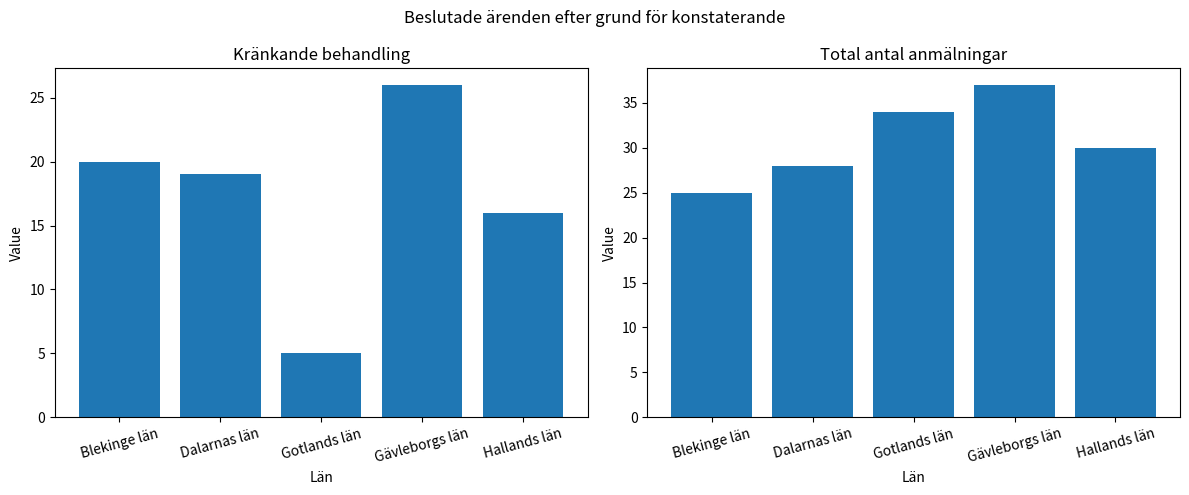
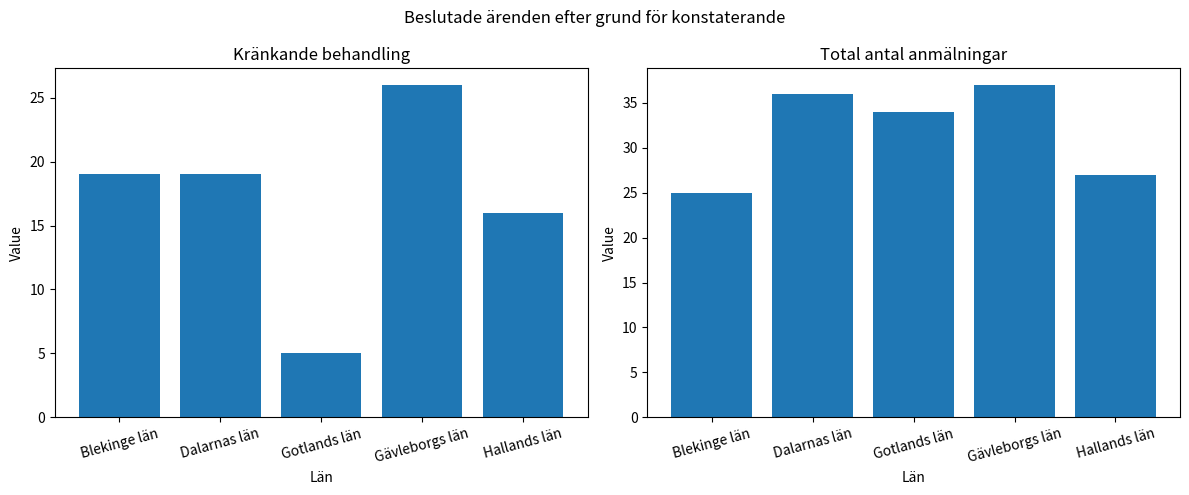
Kränkande behandling, Blekinge län: 20 -> 19
Total antal anmälningar, Dalarnas län: 28 -> 36
Total antal anmälningar, Hallands län: 30 -> 27
